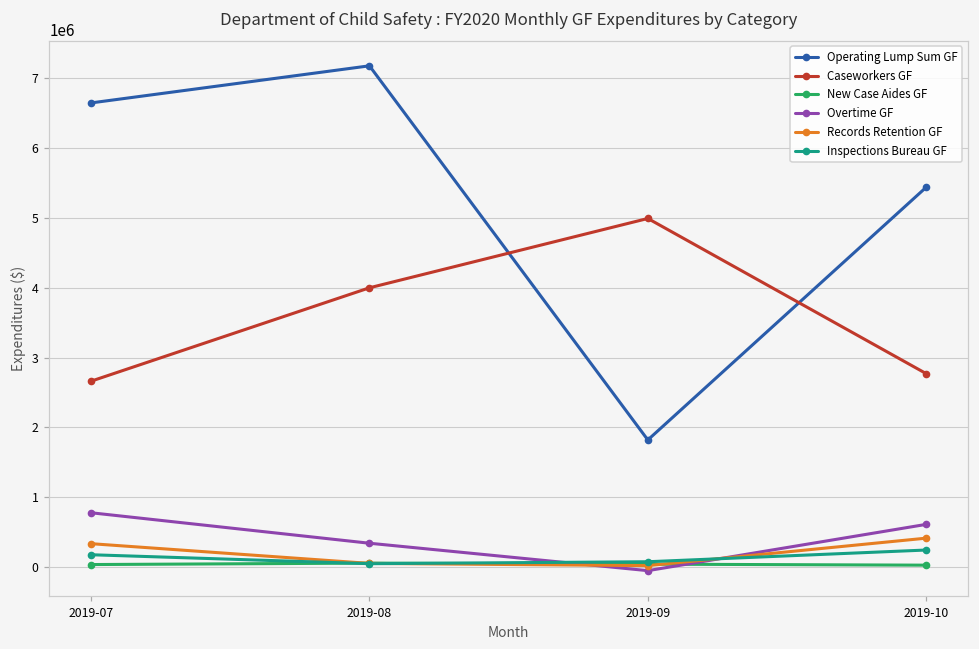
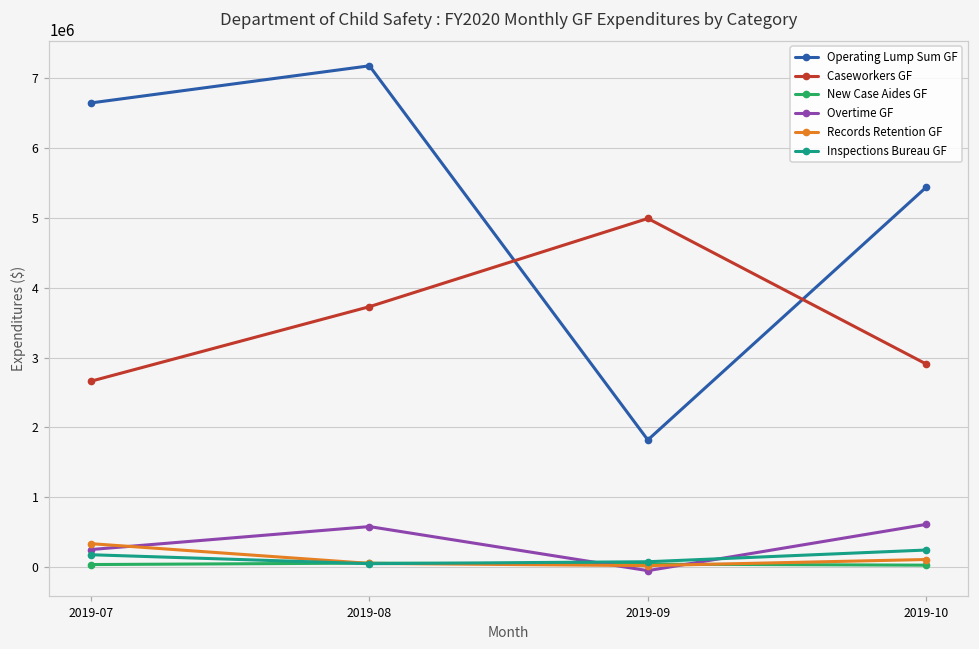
Overtime GF, 2019-07: 800000 -> 300000
Caseworkers GF, 2019-08: 4000000 -> 3700000
Overtime GF, 2019-08: 300000 -> 600000
Caseworkers GF, 2019-10: 2800000 -> 2900000
Records Retention GF, 2019-10: 400000 -> 100000
